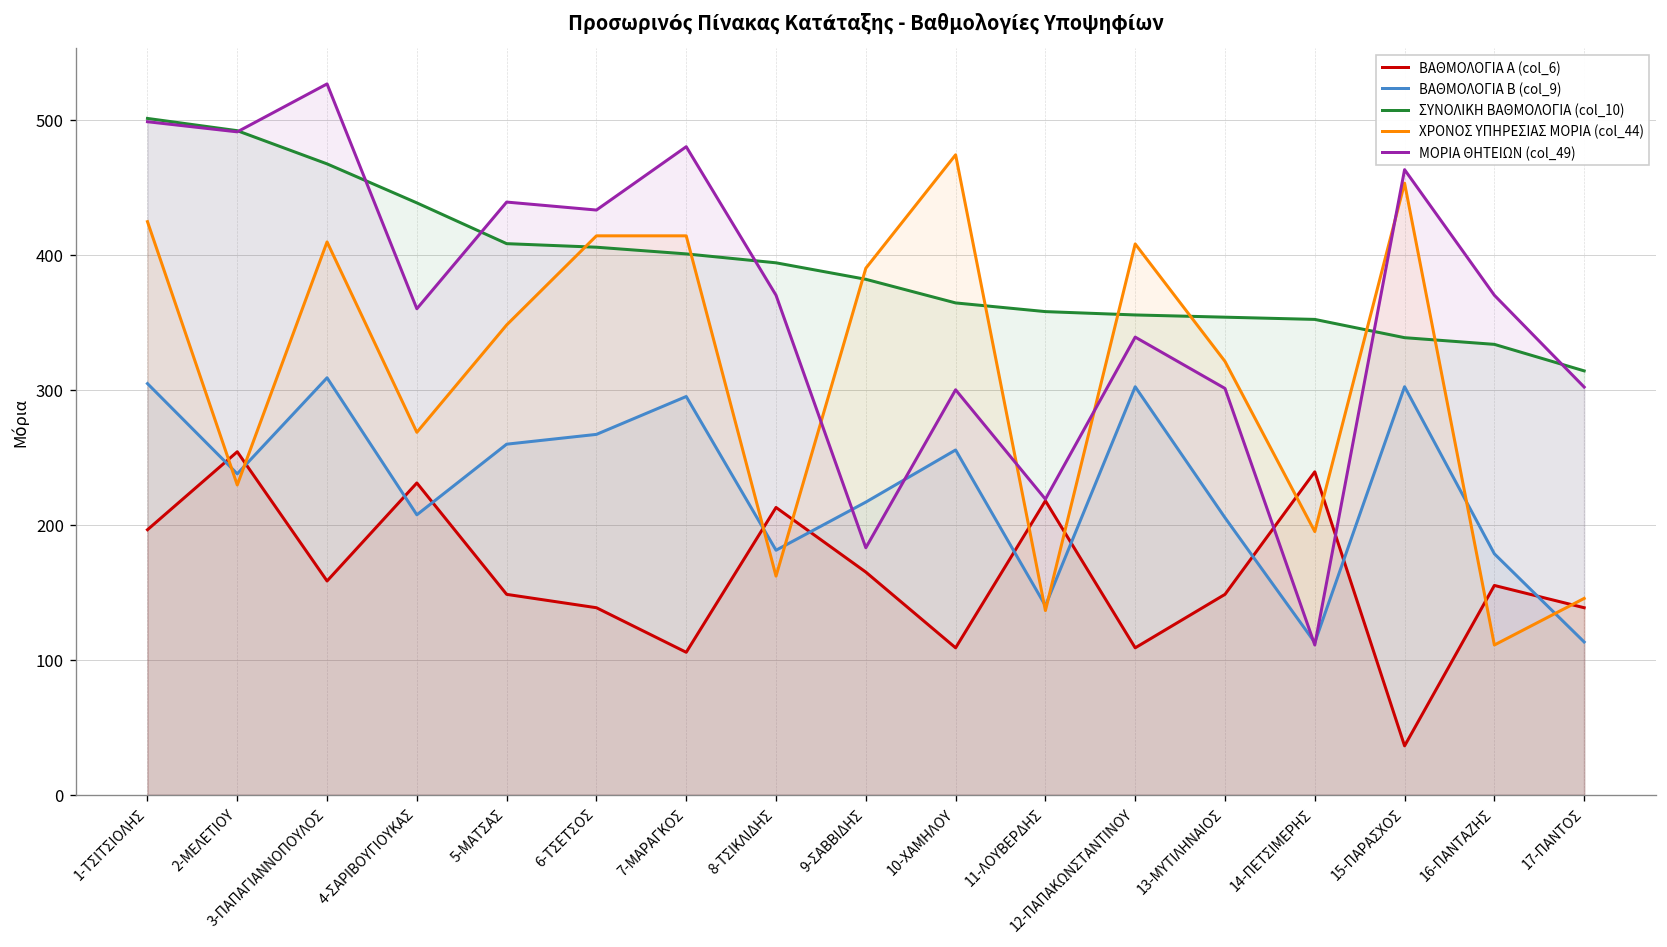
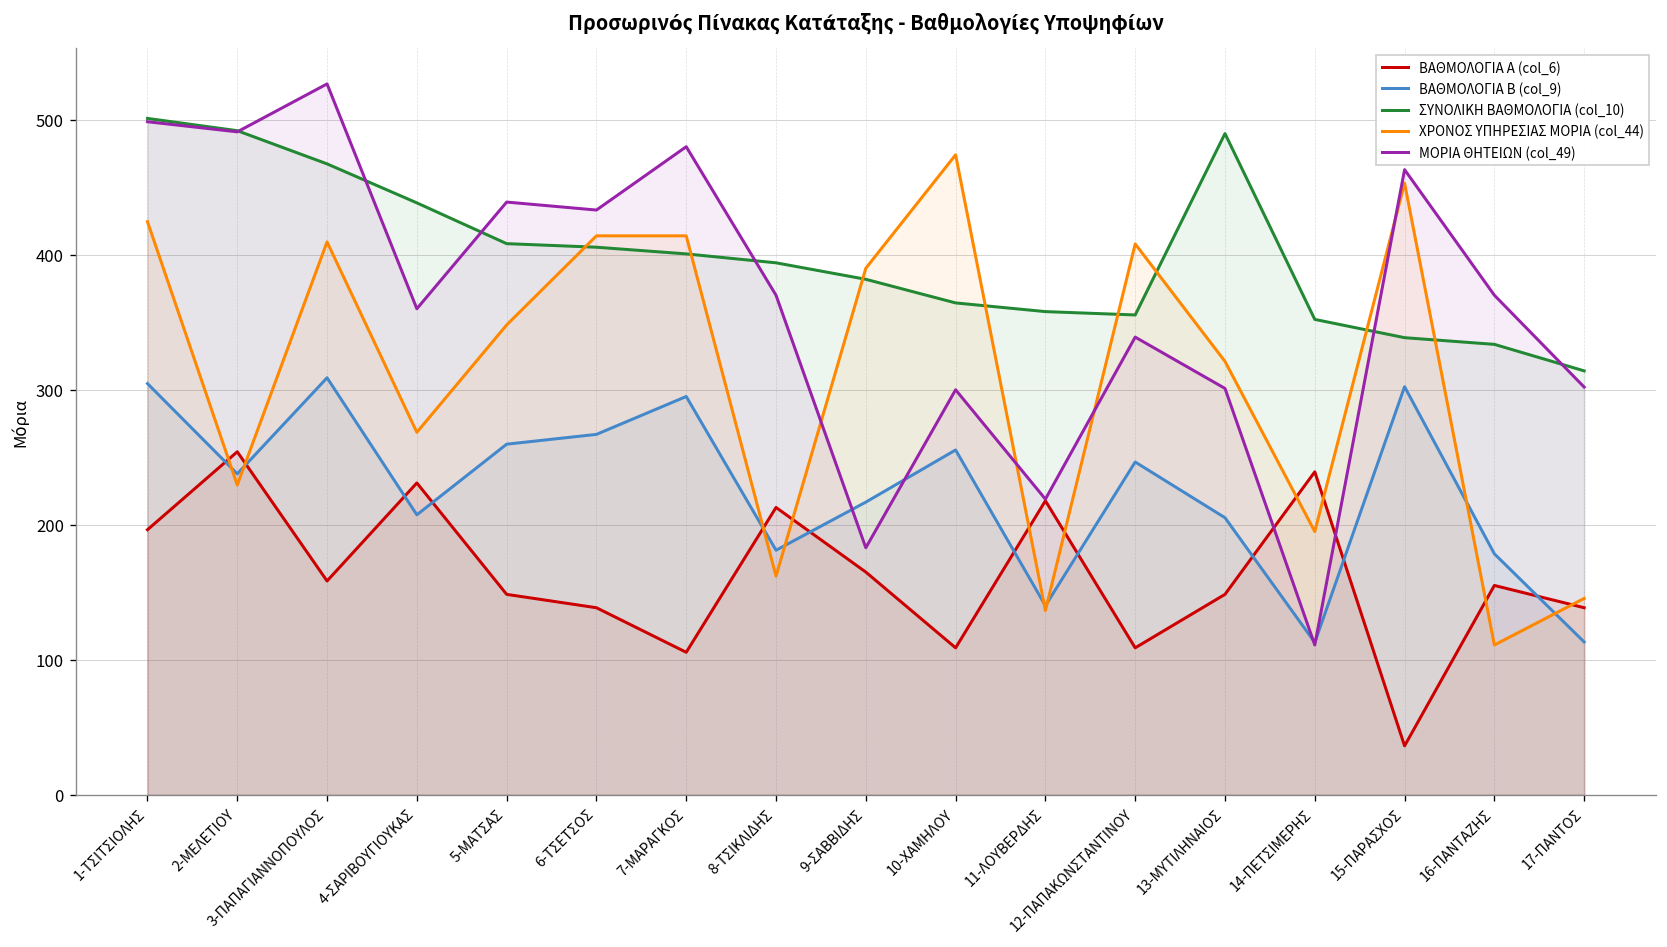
ΒΑΘΜΟΛΟΓΙΑ Β (col_9), 12-ΠΑΠΑΚΩΝΣΤΑΝΤΙΝΟΥ: 302 -> 247
ΣΥΝΟΛΙΚΗ ΒΑΘΜΟΛΟΓΙΑ (col_10), 13-ΜΥΤΙΛΗΝΑΙΟΣ: 354 -> 490
